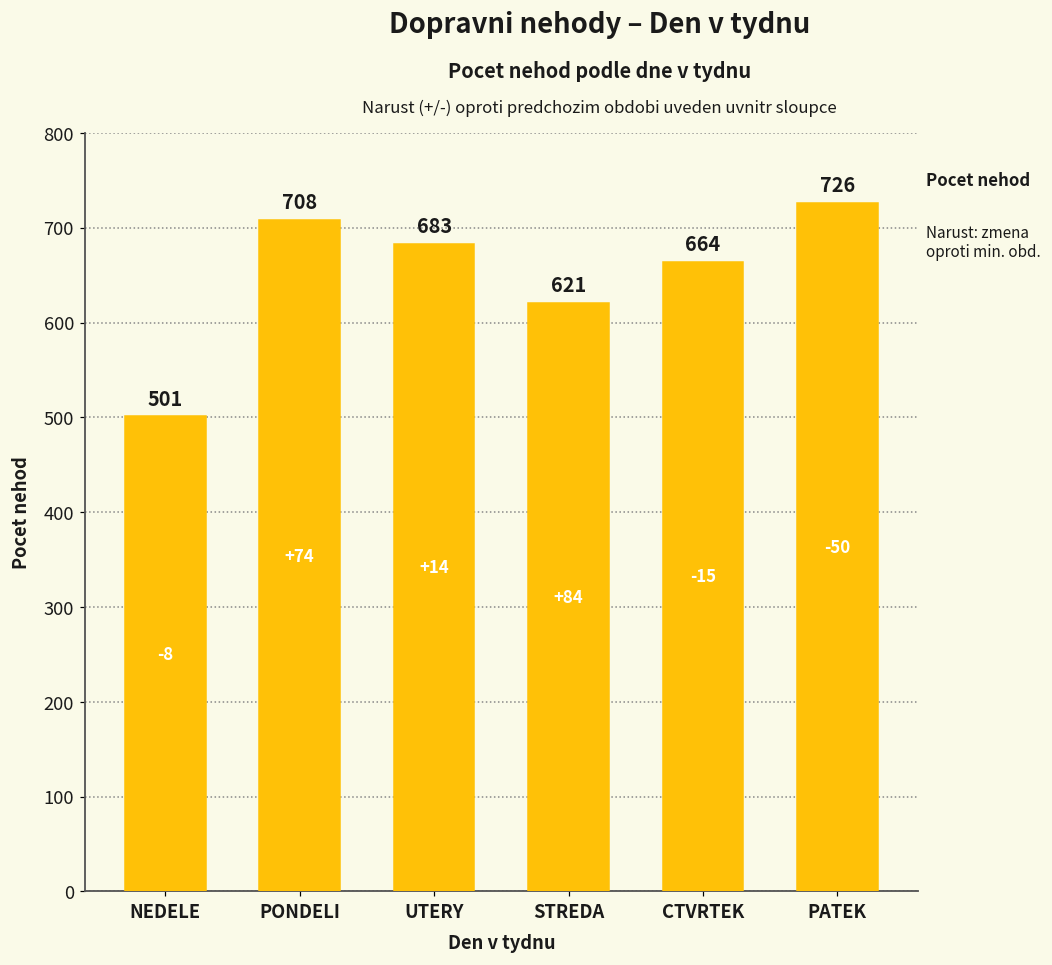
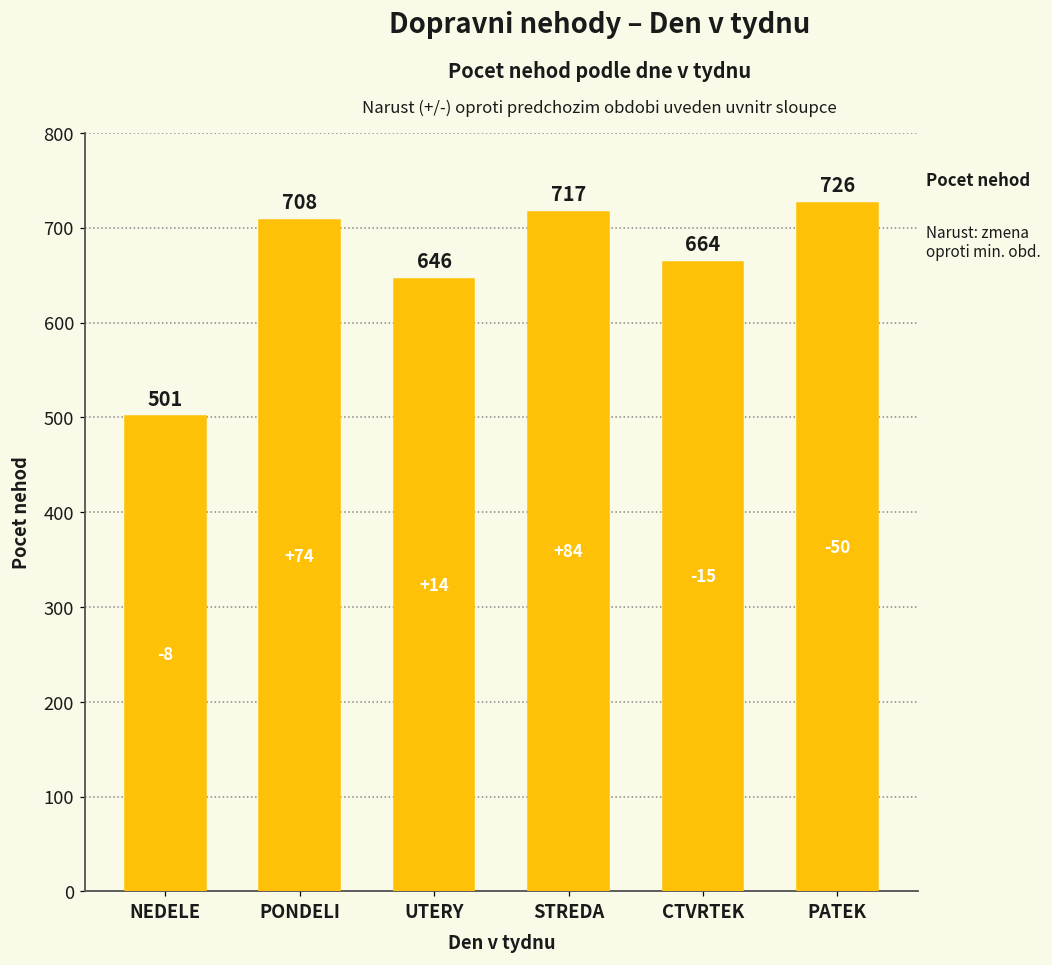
UTERY: 683 -> 646
STREDA: 621 -> 717
